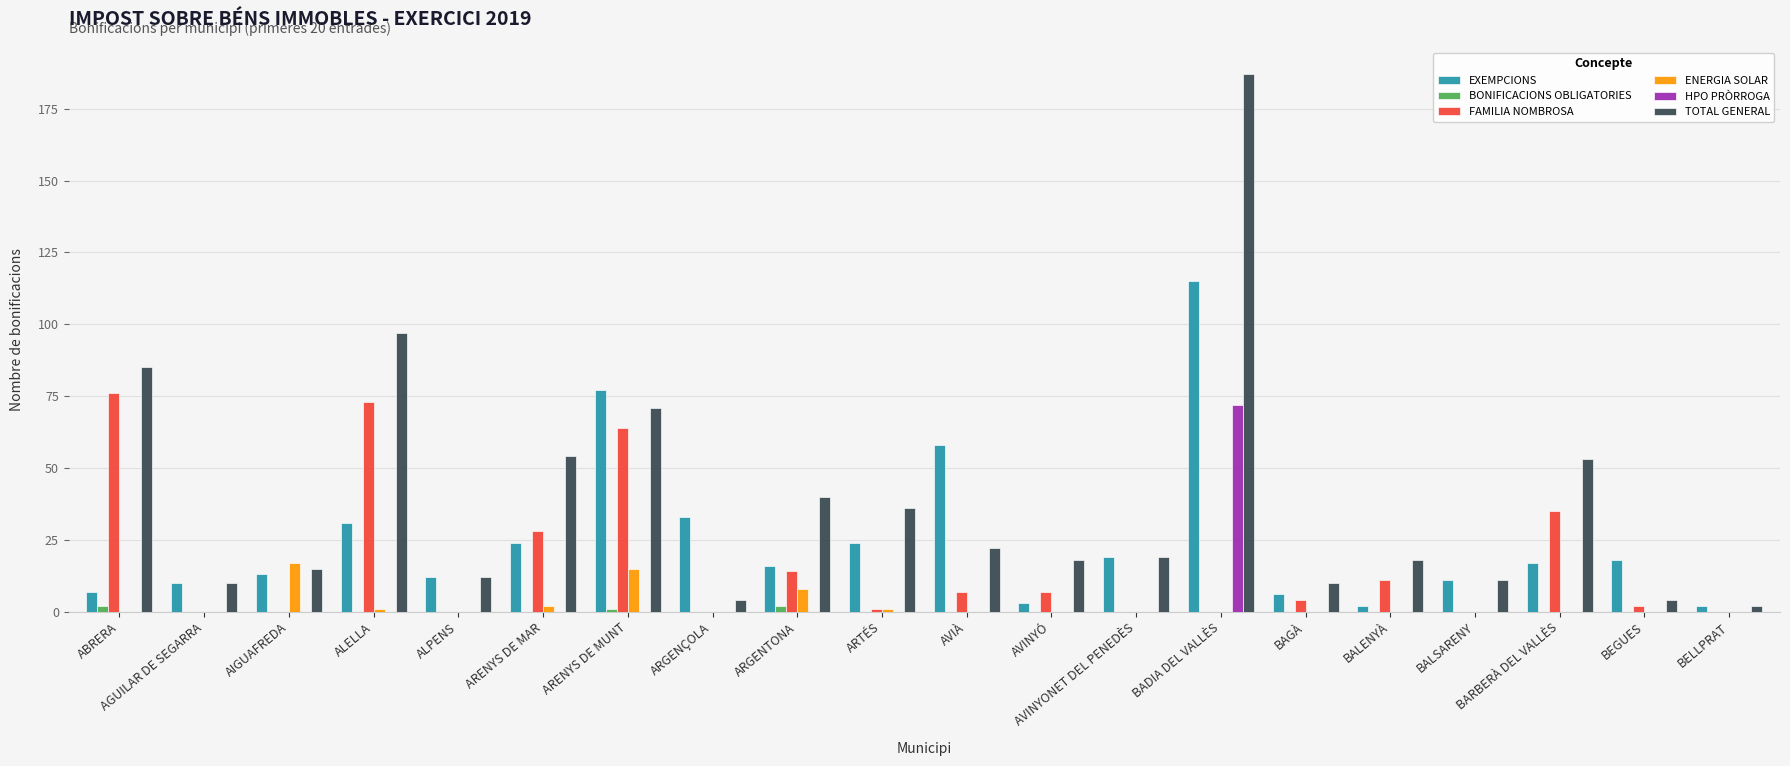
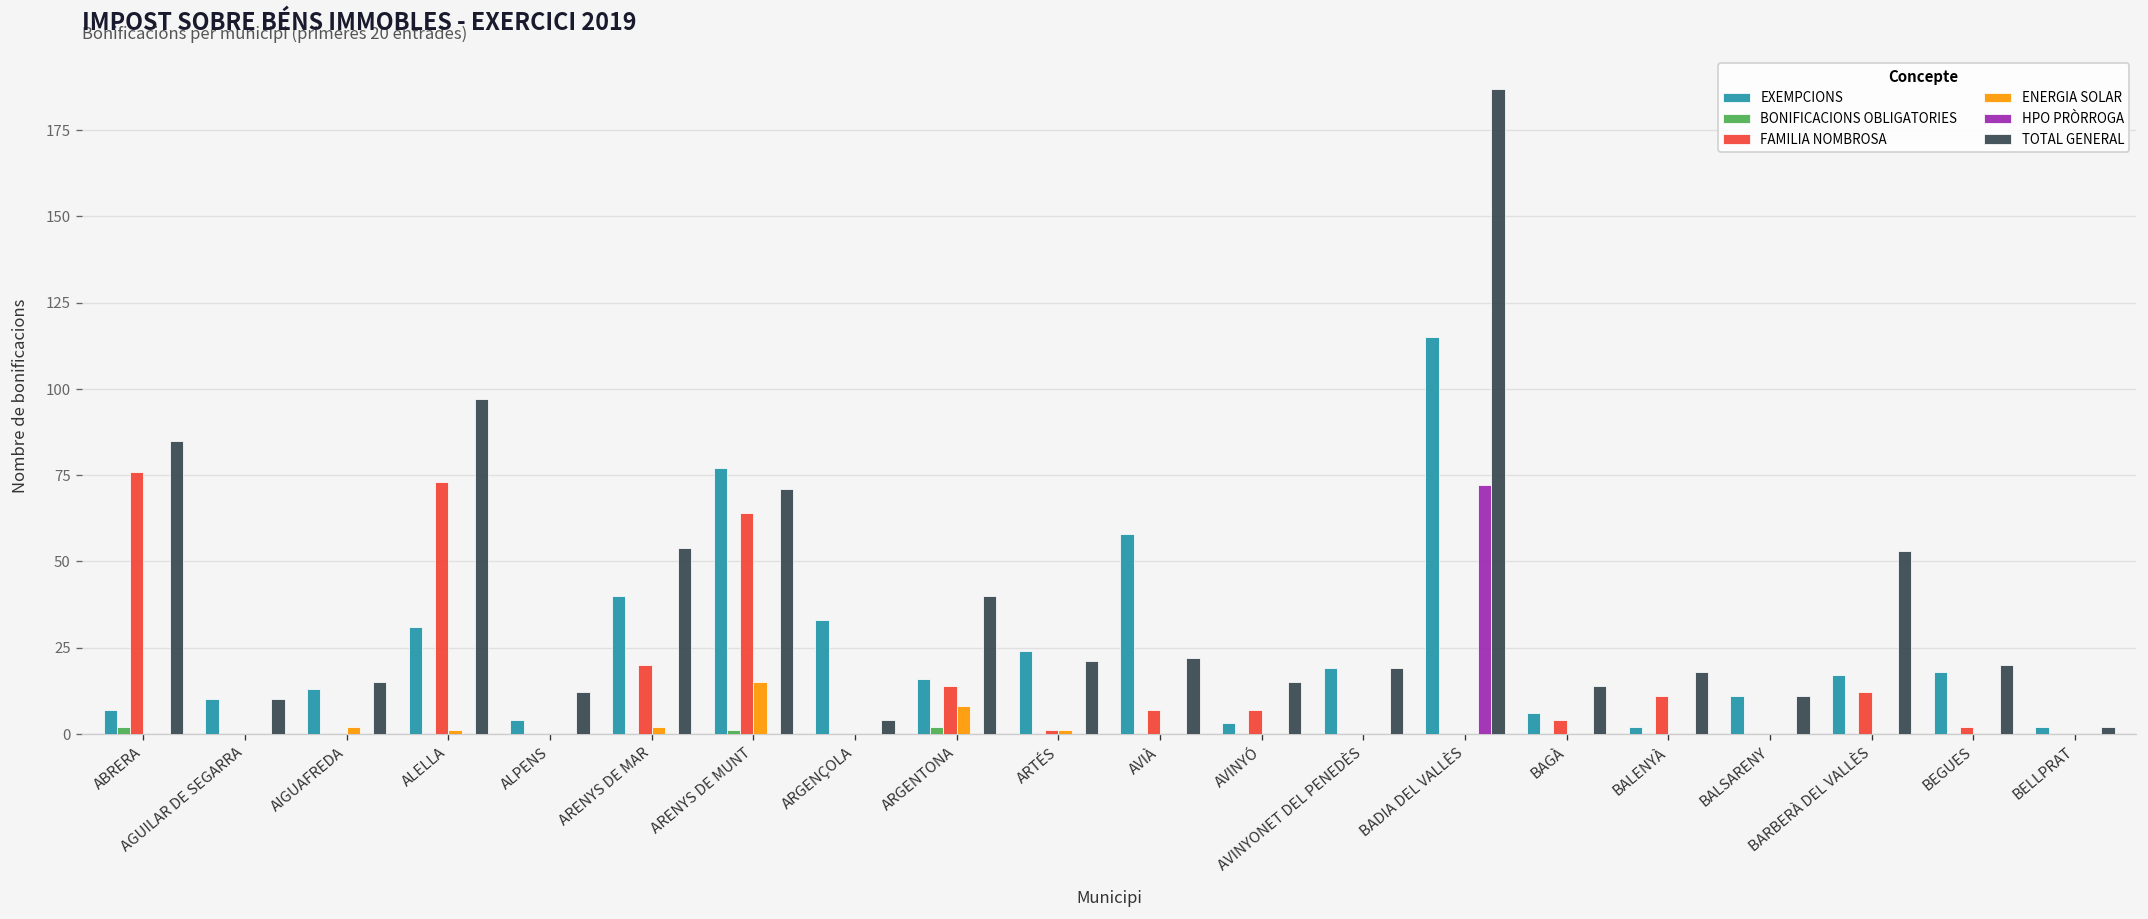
ENERGIA SOLAR, AIGUAFREDA: 17 -> 2
EXEMPCIONS, ALPENS: 12 -> 4
EXEMPCIONS, ARENYS DE MAR: 24 -> 40
FAMILIA NOMBROSA, ARENYS DE MAR: 28 -> 20
TOTAL GENERAL, ARTÉS: 36 -> 21
TOTAL GENERAL, AVINYÓ: 18 -> 15
TOTAL GENERAL, BAGÀ: 10 -> 14
FAMILIA NOMBROSA, BARBERÀ DEL VALLÈS: 35 -> 12
TOTAL GENERAL, BEGUES: 4 -> 20
